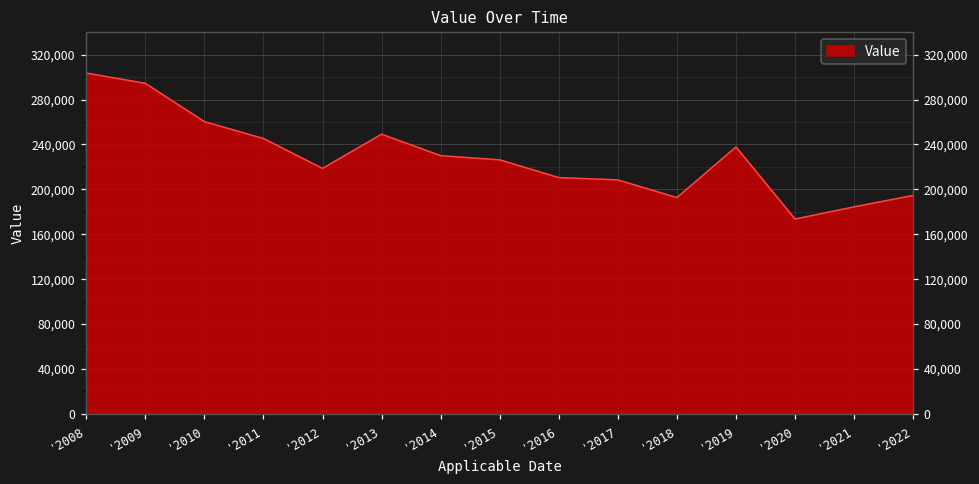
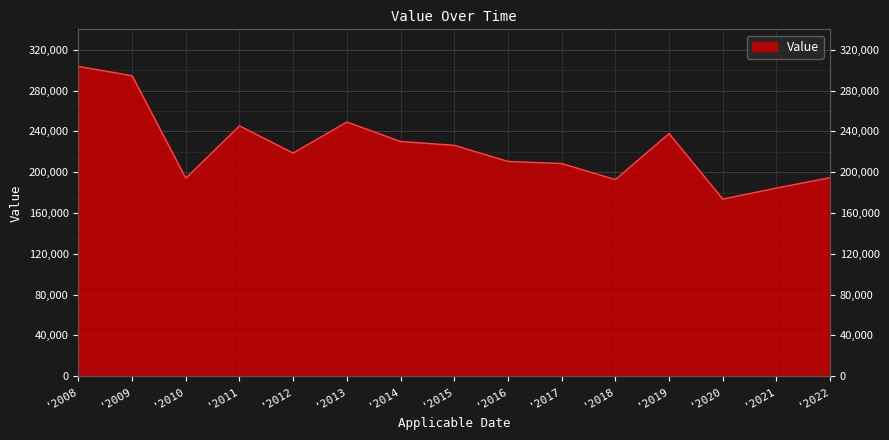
'2010: 260,000 -> 194,000
